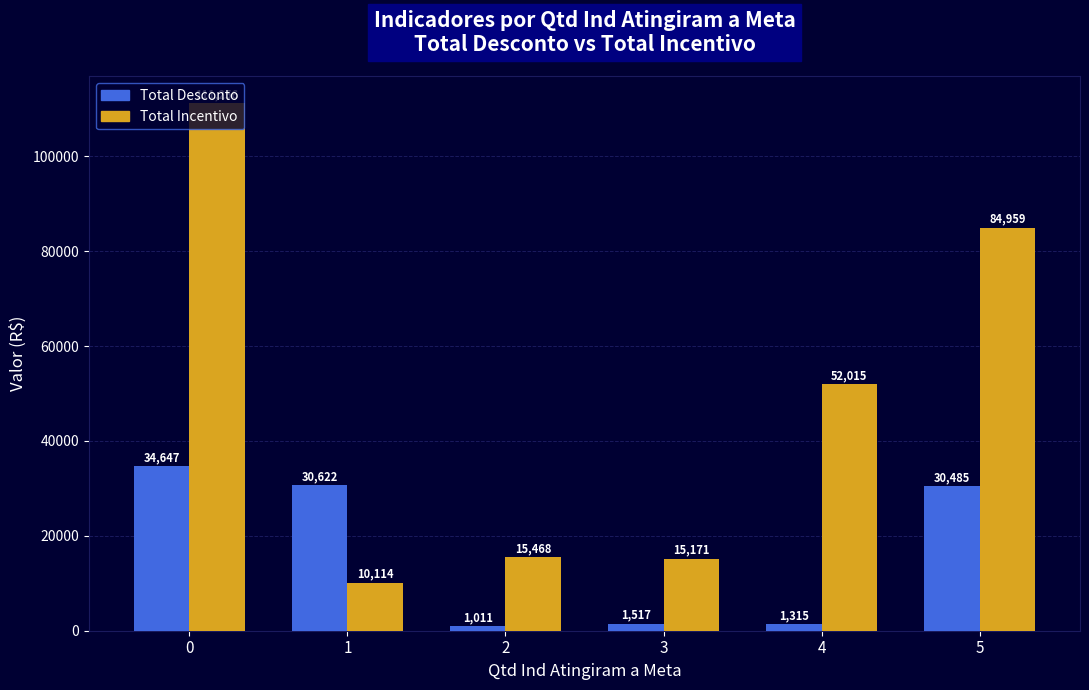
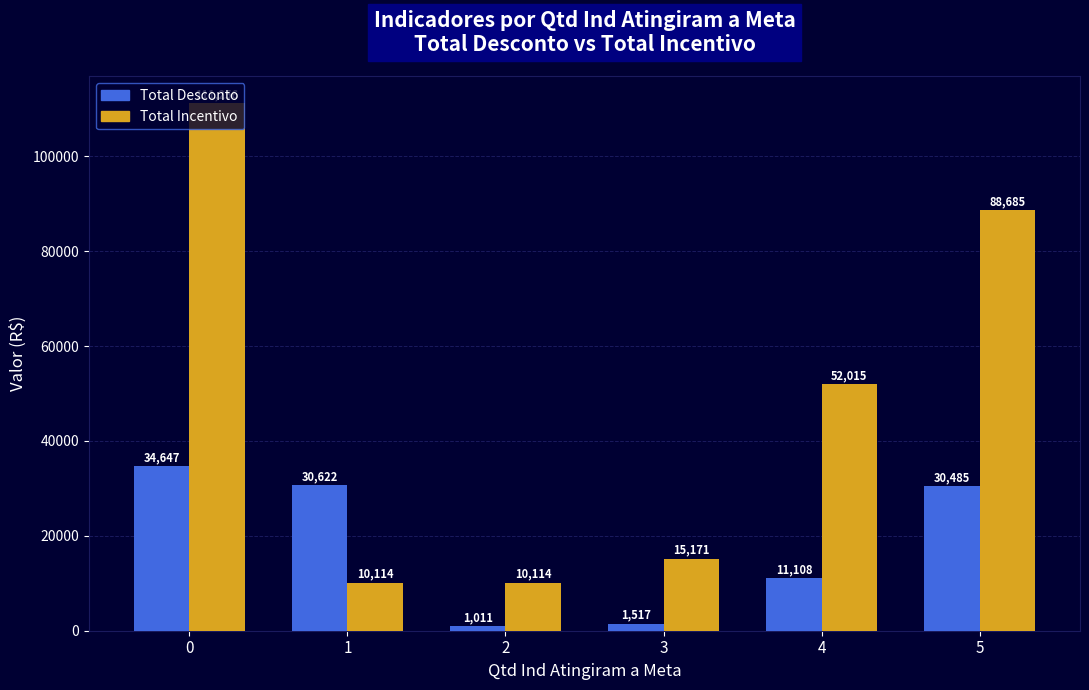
Total Incentivo, 2: 15,468 -> 10,114
Total Desconto, 4: 1,315 -> 11,108
Total Incentivo, 5: 84,959 -> 88,685
